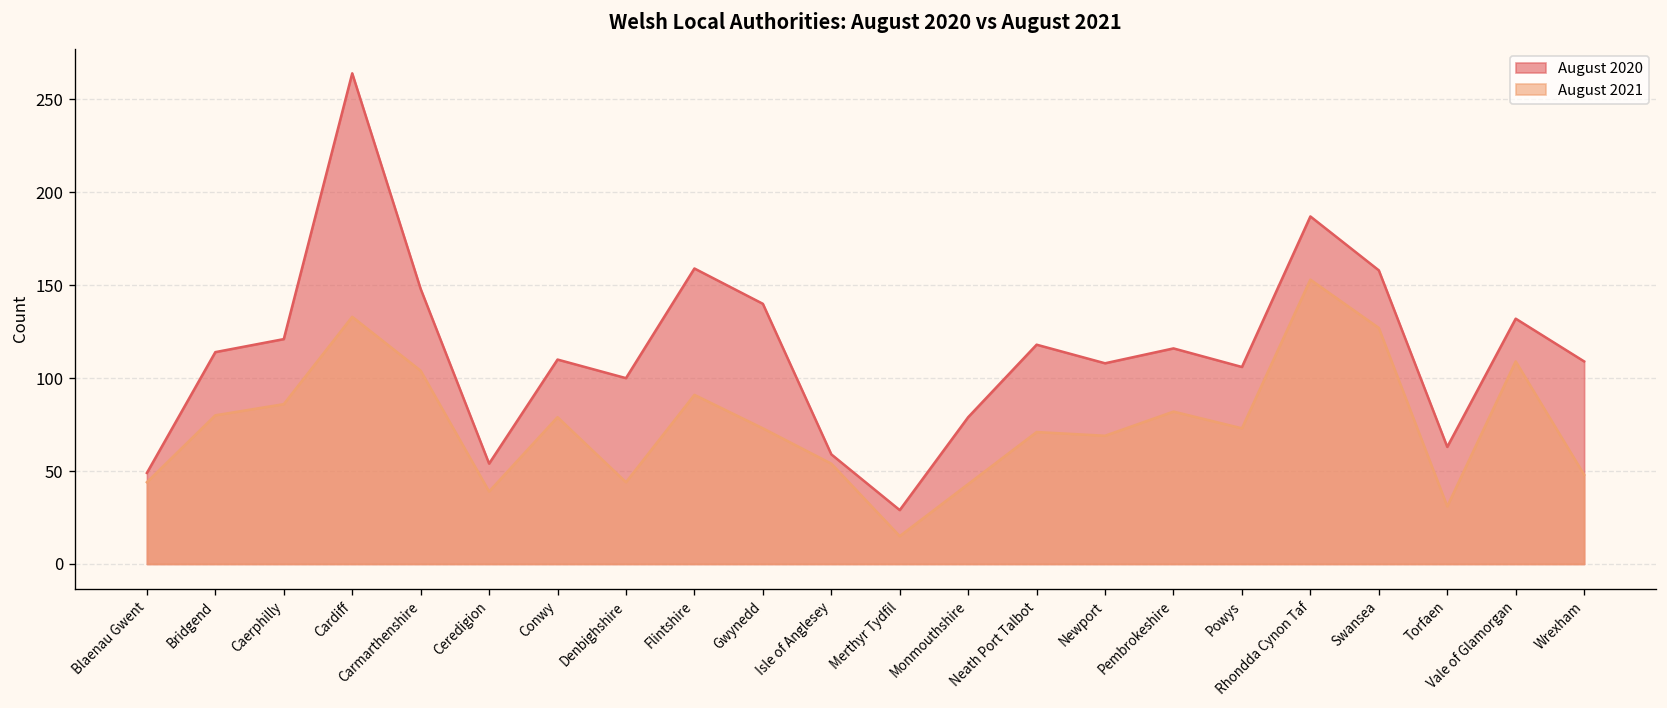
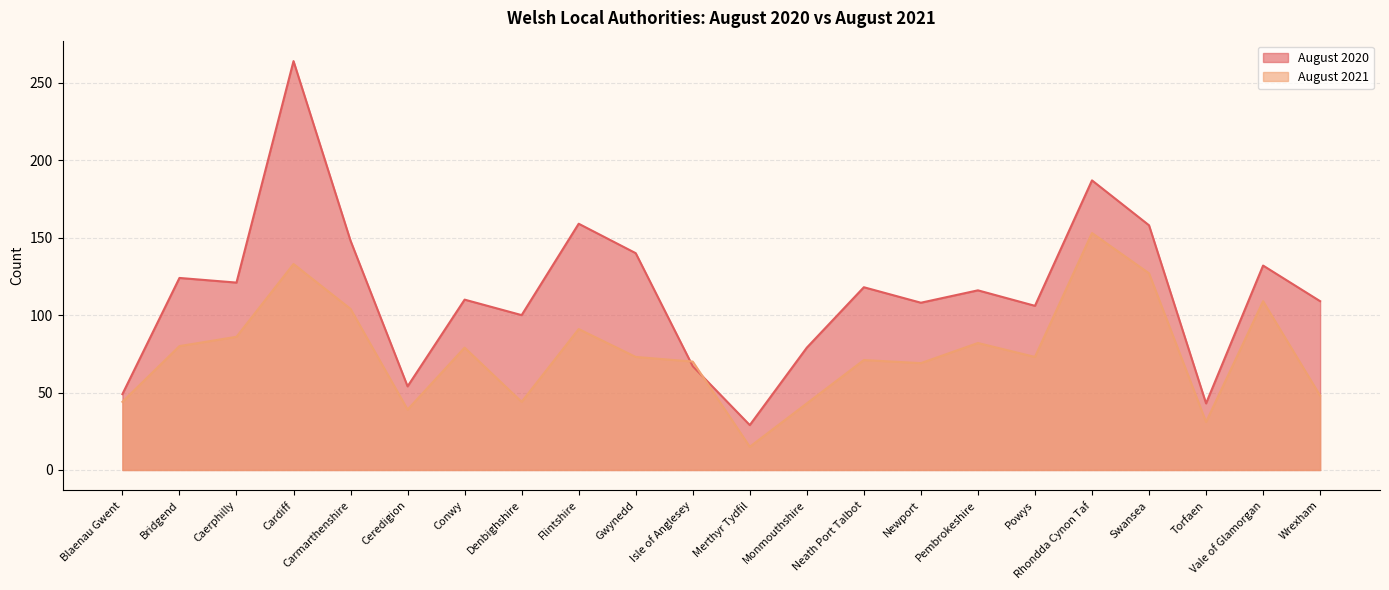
August 2020, Bridgend: 114 -> 124
August 2020, Isle of Anglesey: 59 -> 67
August 2021, Isle of Anglesey: 54 -> 70
August 2020, Torfaen: 63 -> 43
